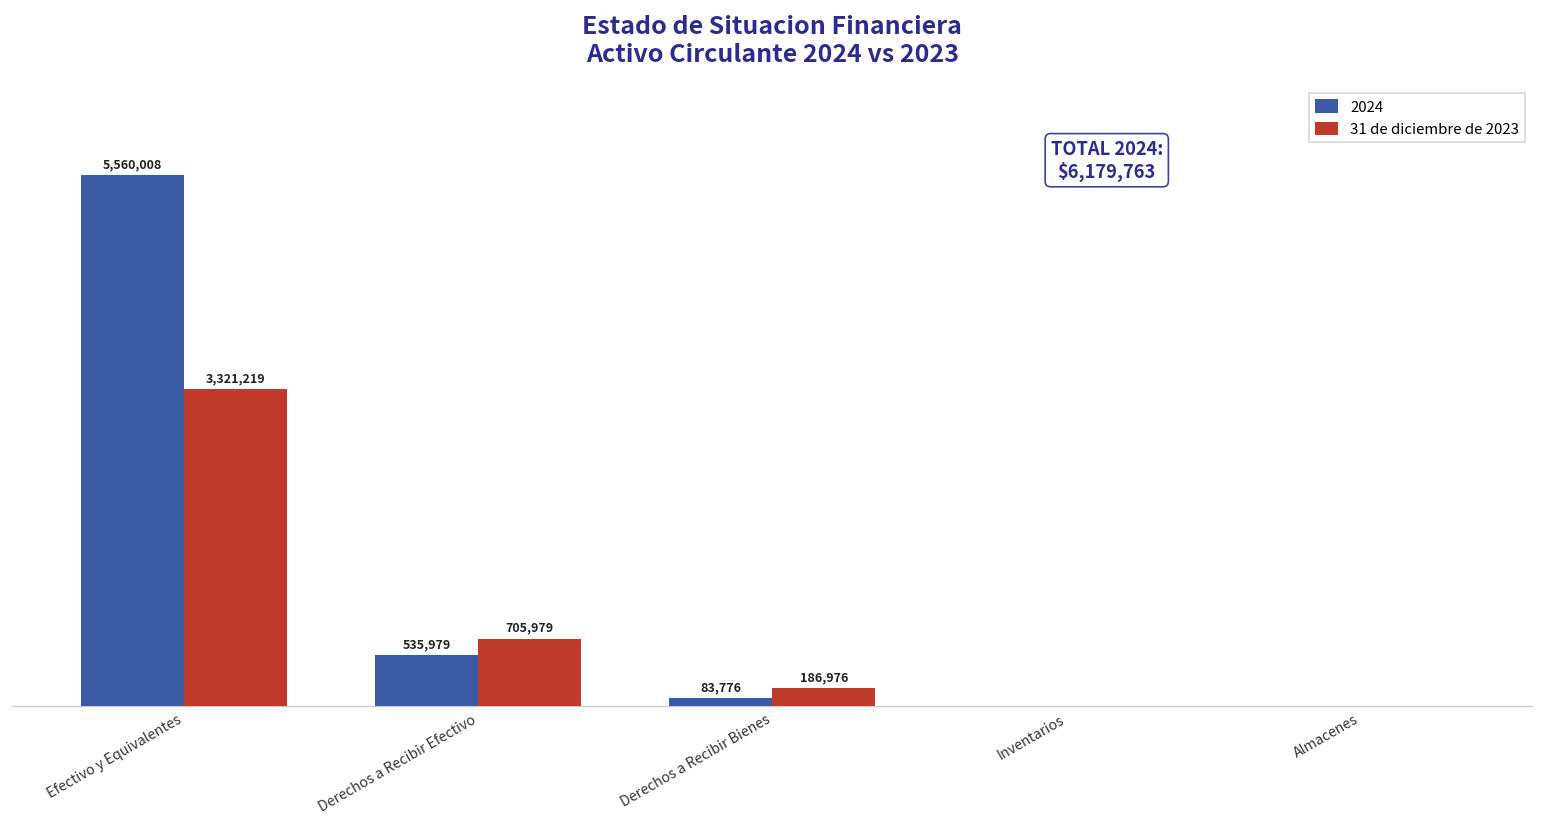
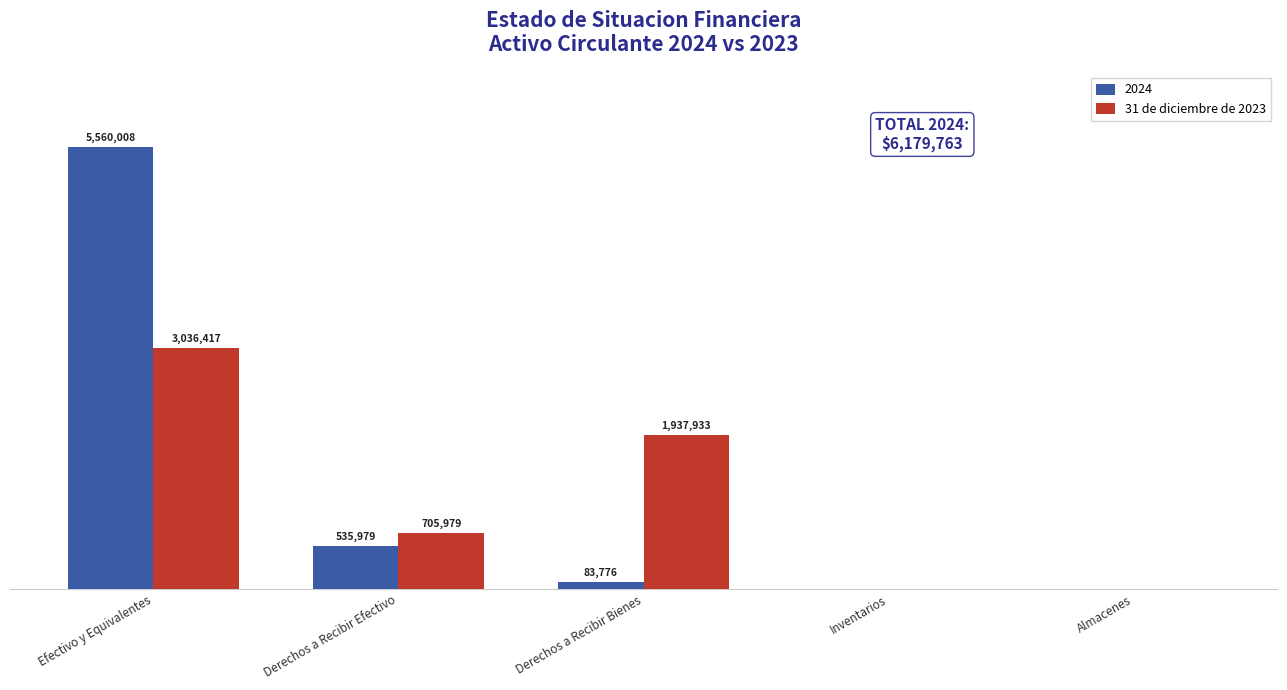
31 de diciembre de 2023, Efectivo y Equivalentes: 3,321,219 -> 3,036,417
31 de diciembre de 2023, Derechos a Recibir Bienes: 186,976 -> 1,937,933
